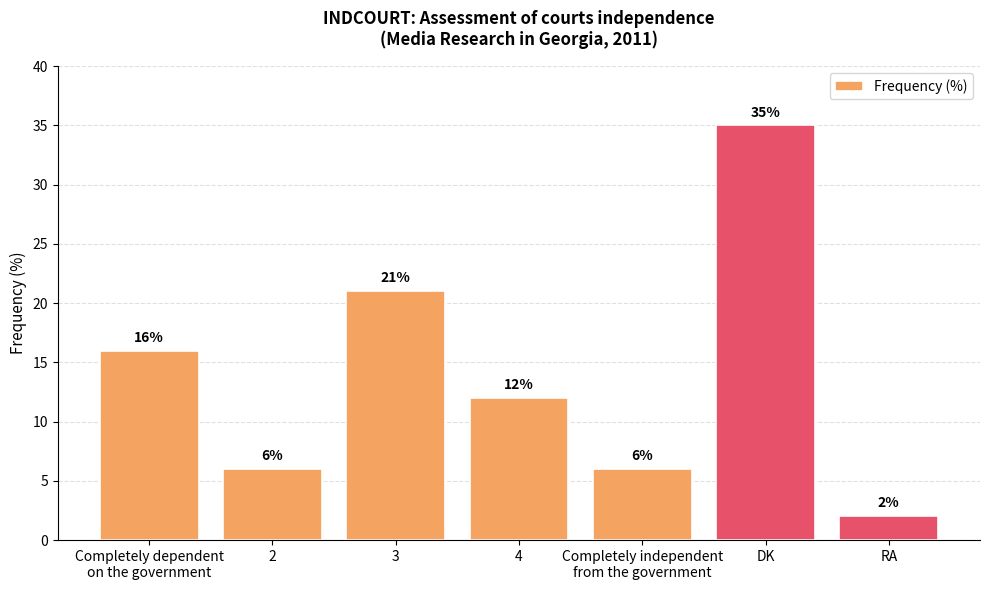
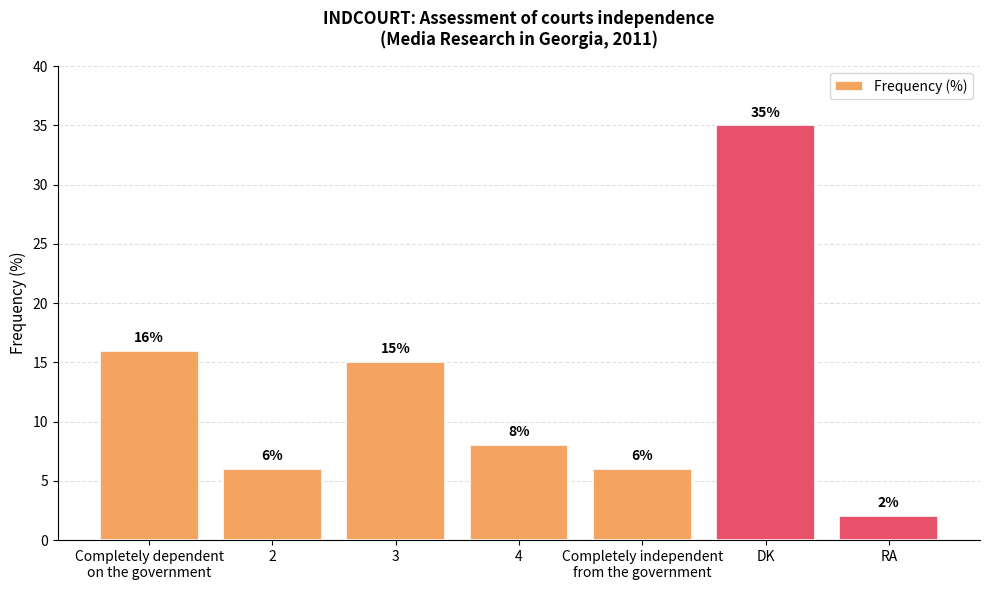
3: 21% -> 15%
4: 12% -> 8%
